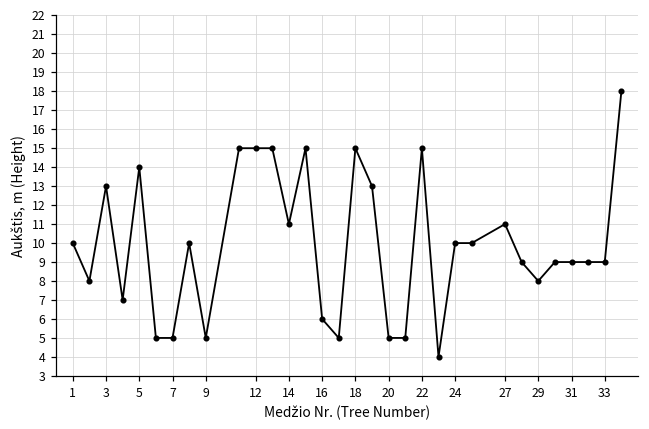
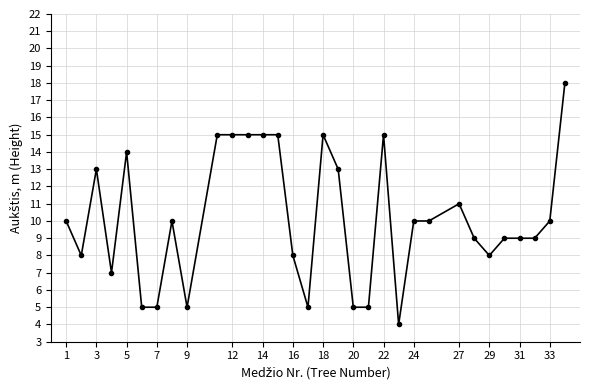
14: 11 -> 15
16: 6 -> 8
33: 9 -> 10
